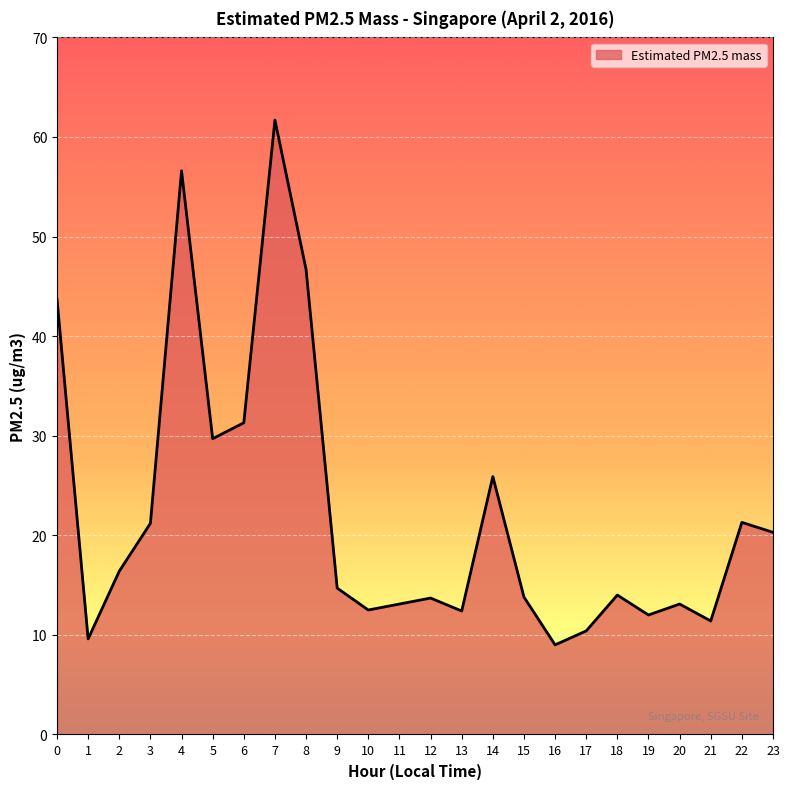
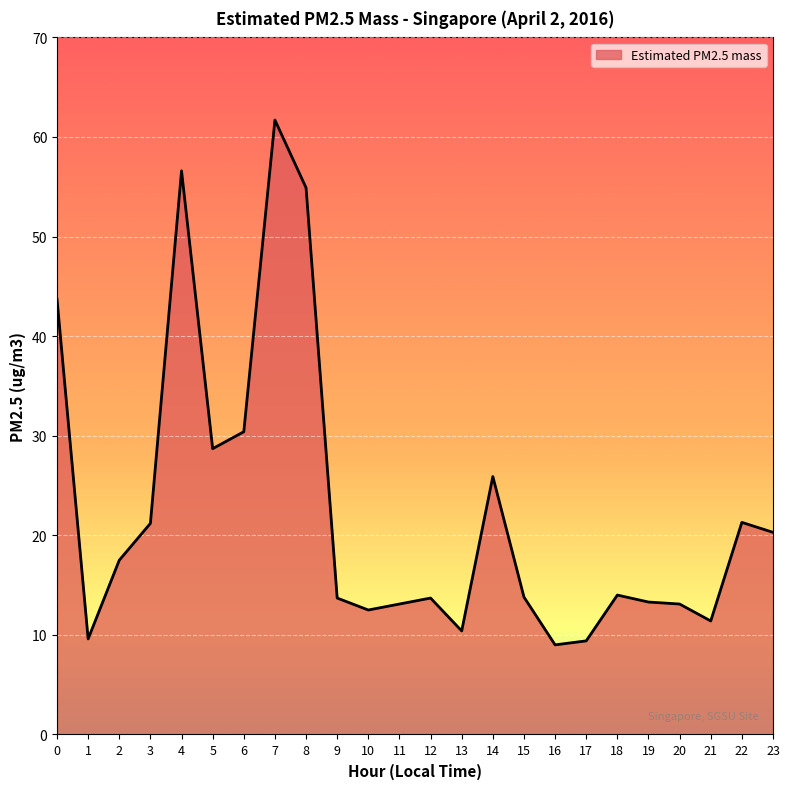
2: 16 -> 18
5: 30 -> 29
6: 31 -> 30
8: 47 -> 55
9: 15 -> 14
13: 12 -> 10
17: 10 -> 9
19: 12 -> 13
